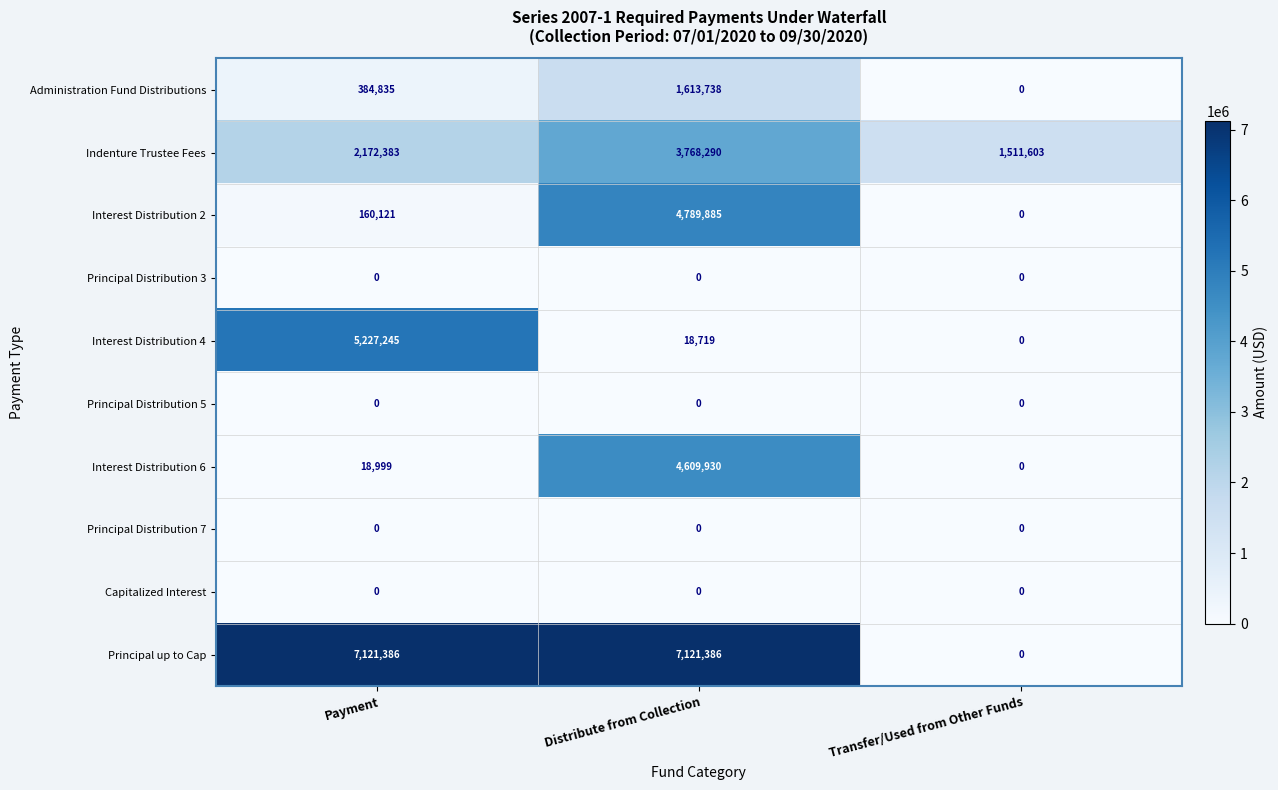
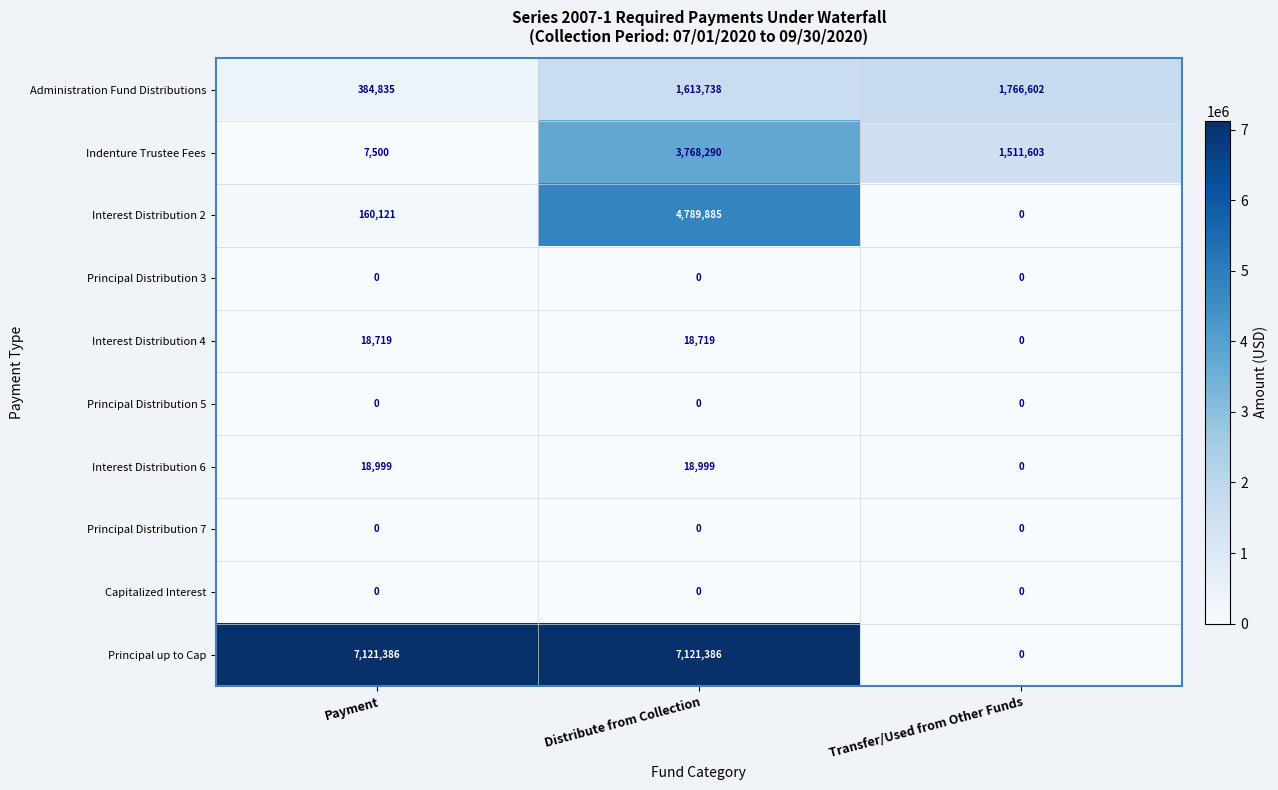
Administration Fund Distributions, Transfer/Used from Other Funds: 0 -> 1,766,602
Indenture Trustee Fees, Payment: 2,172,383 -> 7,500
Interest Distribution 4, Payment: 5,227,245 -> 18,719
Interest Distribution 6, Distribute from Collection: 4,609,930 -> 18,999
